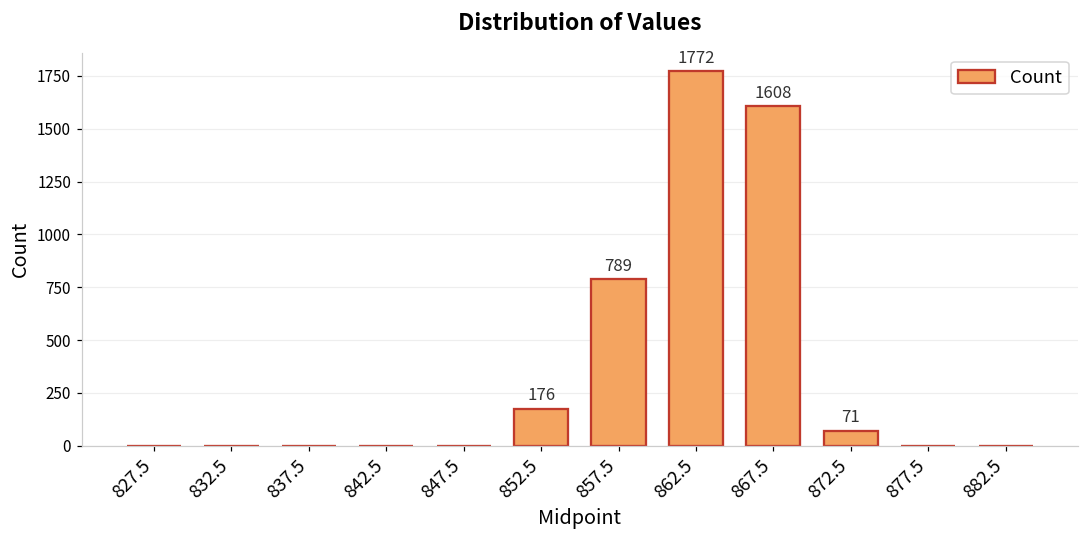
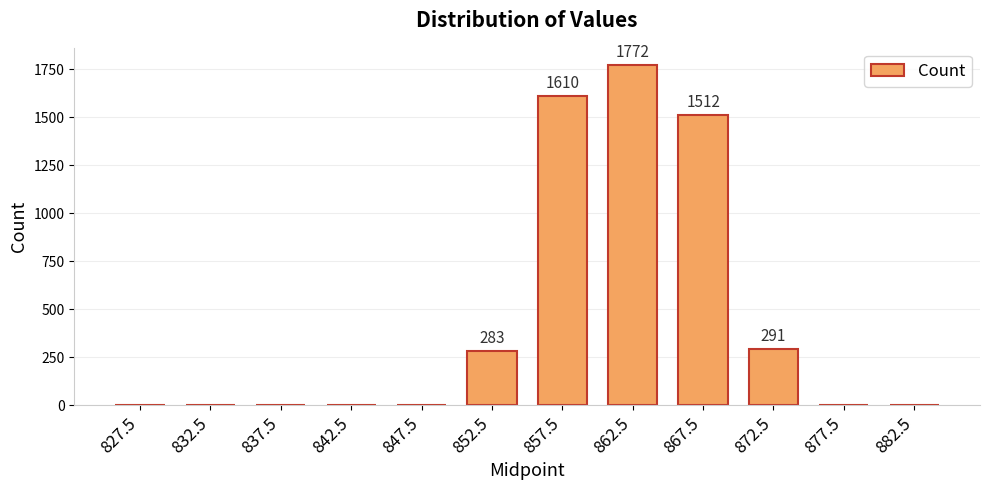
852.5: 176 -> 283
857.5: 789 -> 1610
867.5: 1608 -> 1512
872.5: 71 -> 291
